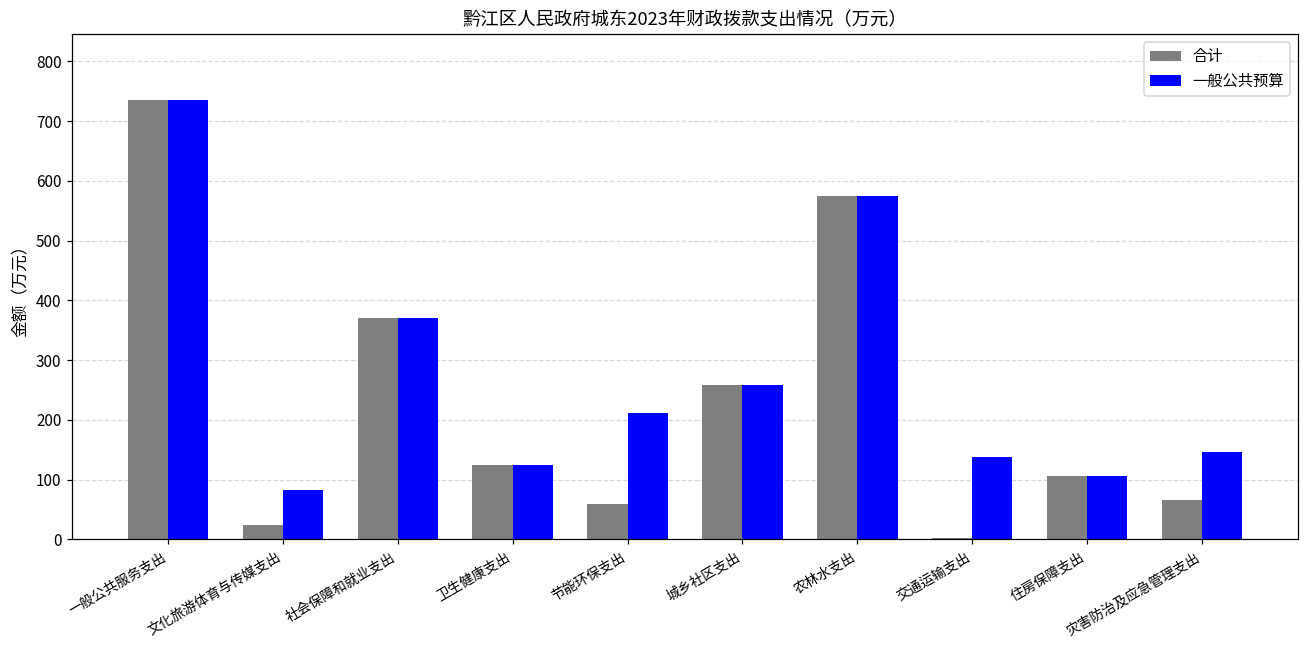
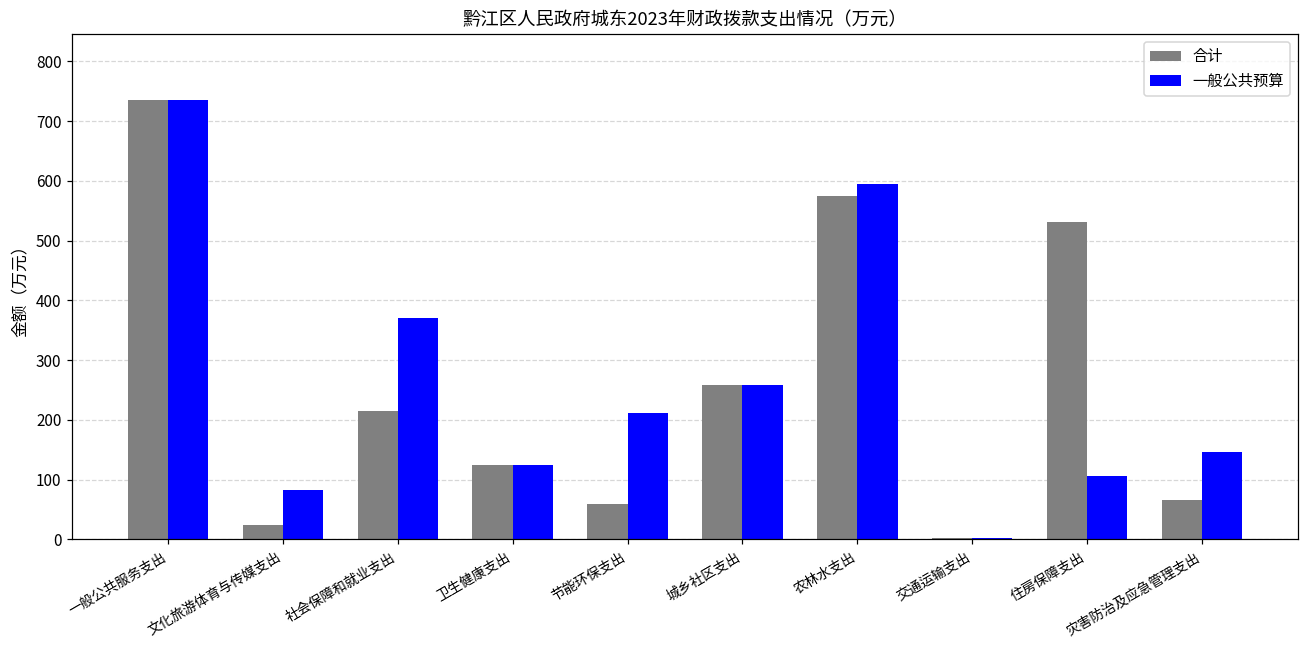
合计, 社会保障和就业支出: 370 -> 220
一般公共预算, 农林水支出: 570 -> 590
一般公共预算, 交通运输支出: 140 -> 0
合计, 住房保障支出: 110 -> 530
